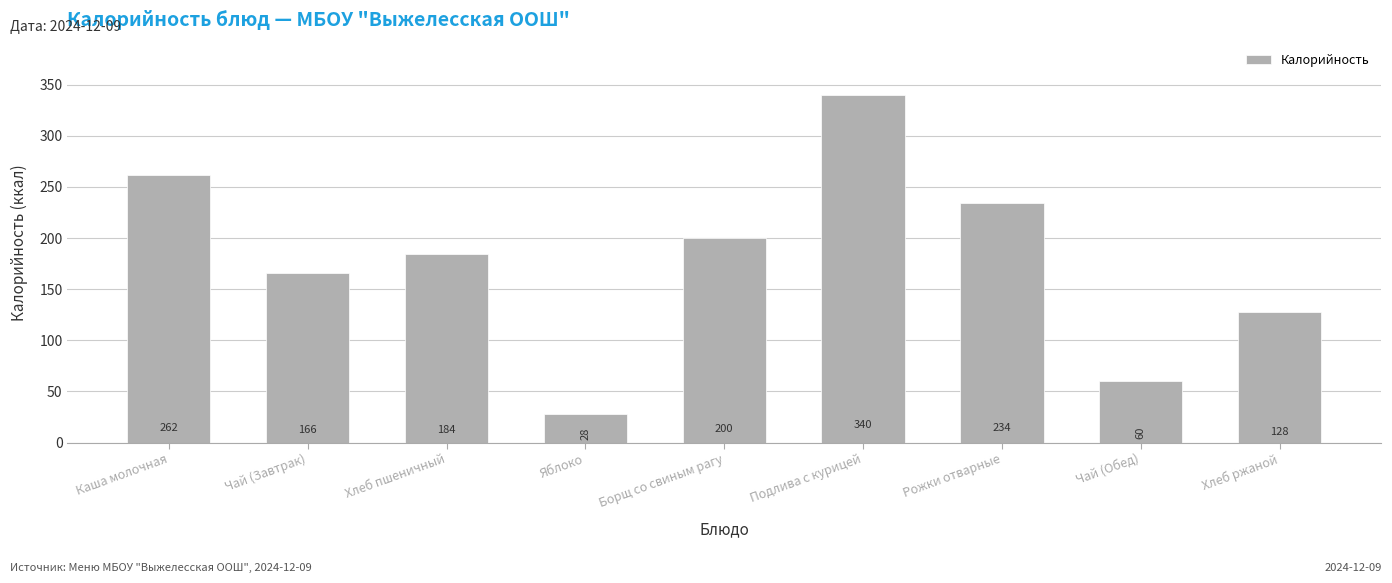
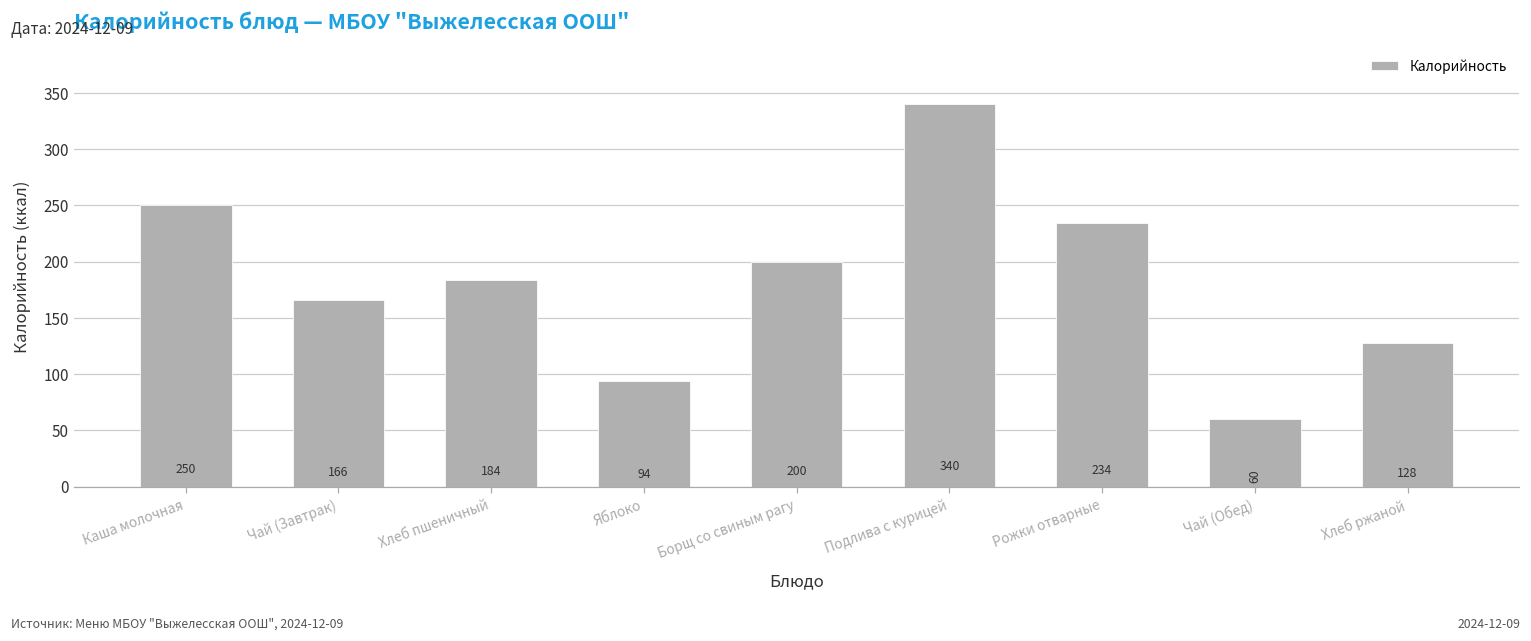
Каша молочная: 262 -> 250
Яблоко: 28 -> 94
